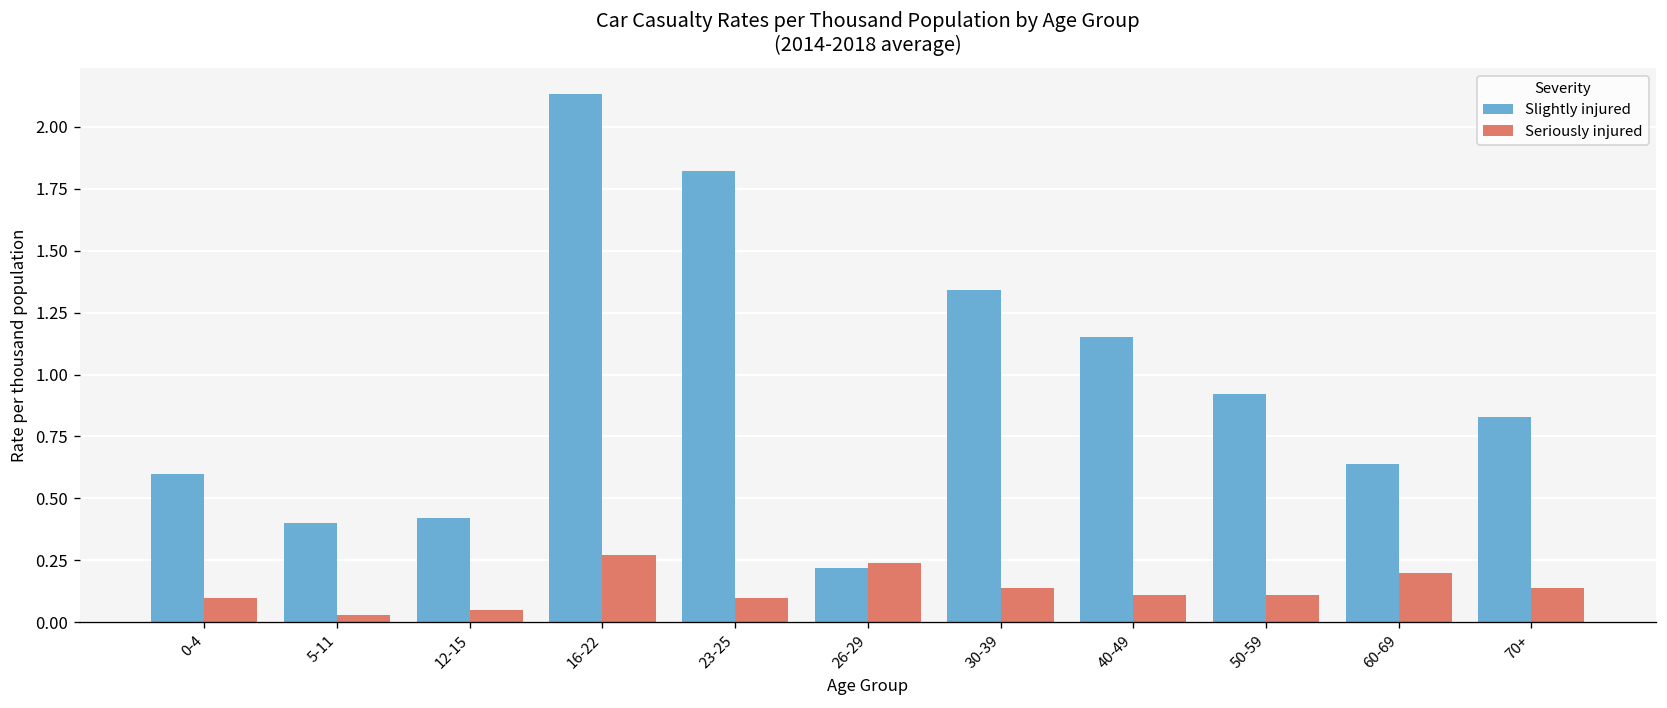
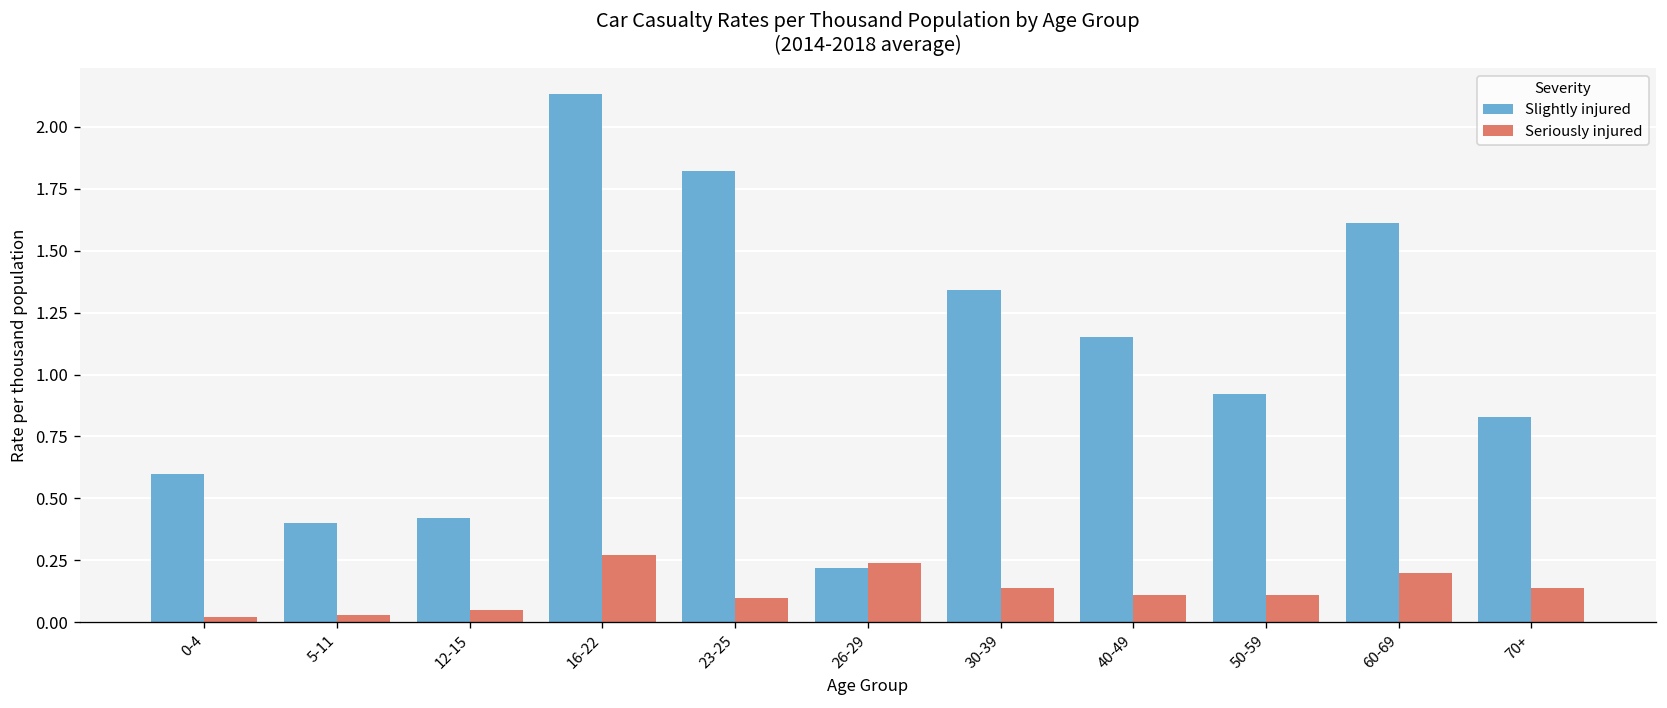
Seriously injured, 0-4: 0.10 -> 0.02
Slightly injured, 60-69: 0.64 -> 1.61
